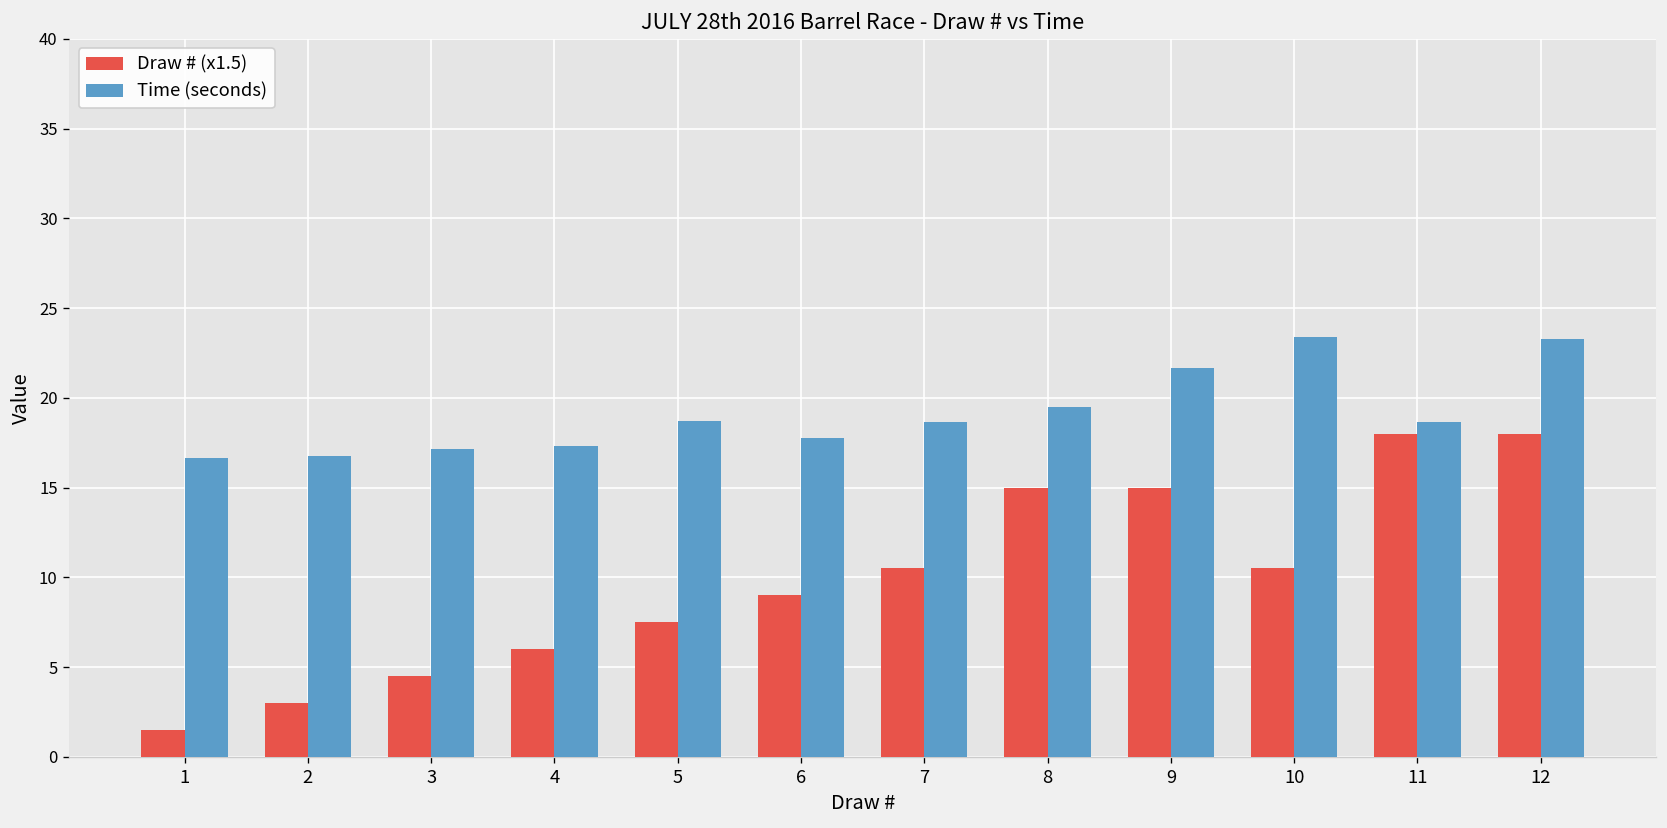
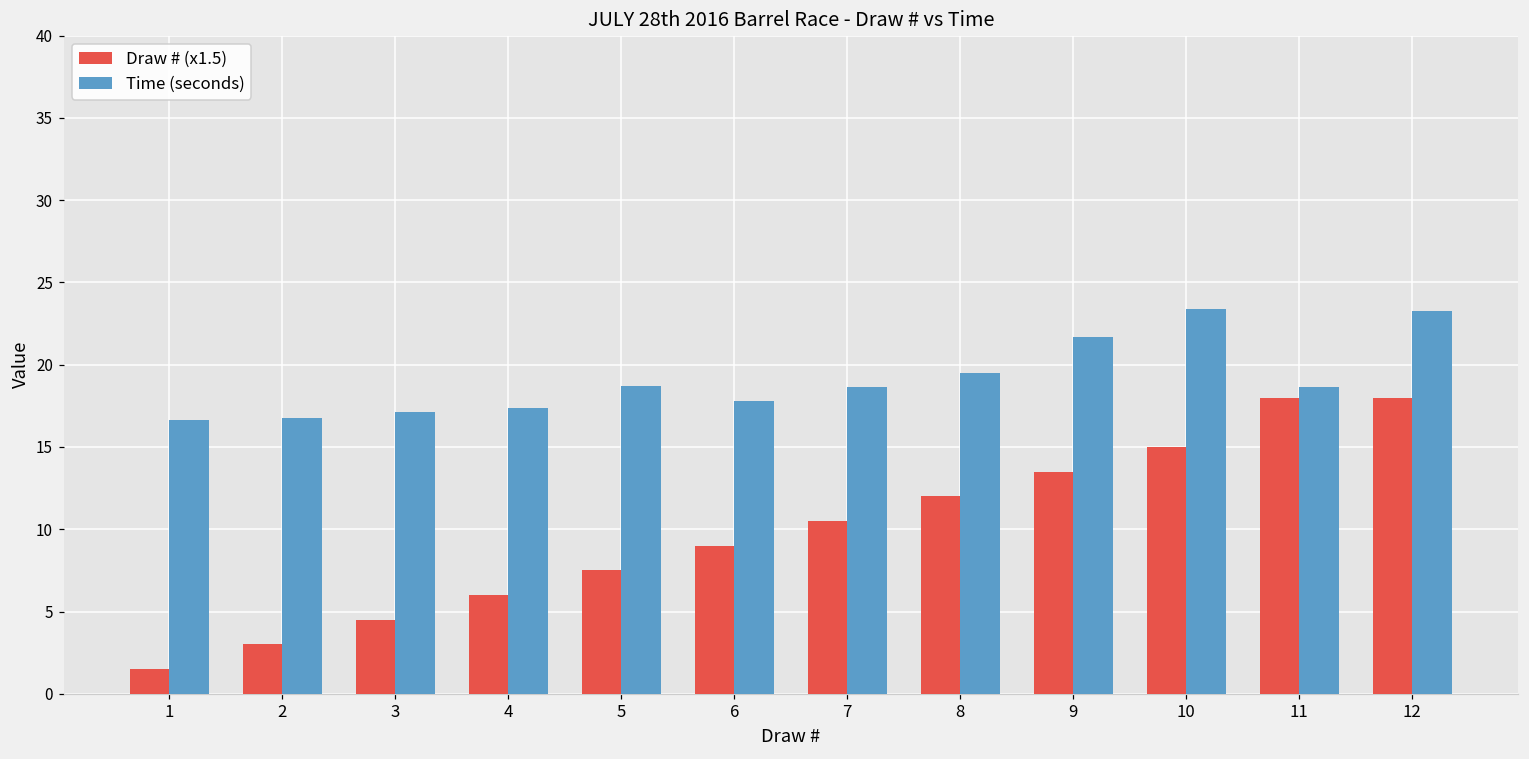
Draw # (x1.5), 8: 15.0 -> 12.0
Draw # (x1.5), 9: 15.0 -> 13.5
Draw # (x1.5), 10: 10.5 -> 15.0
